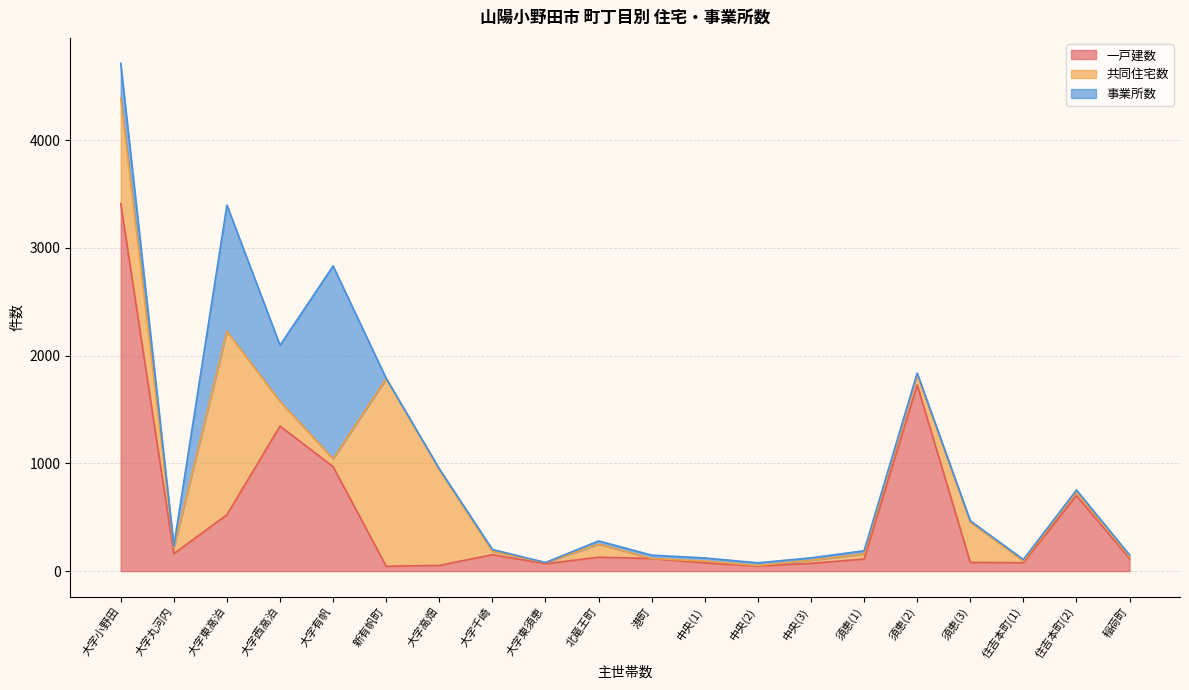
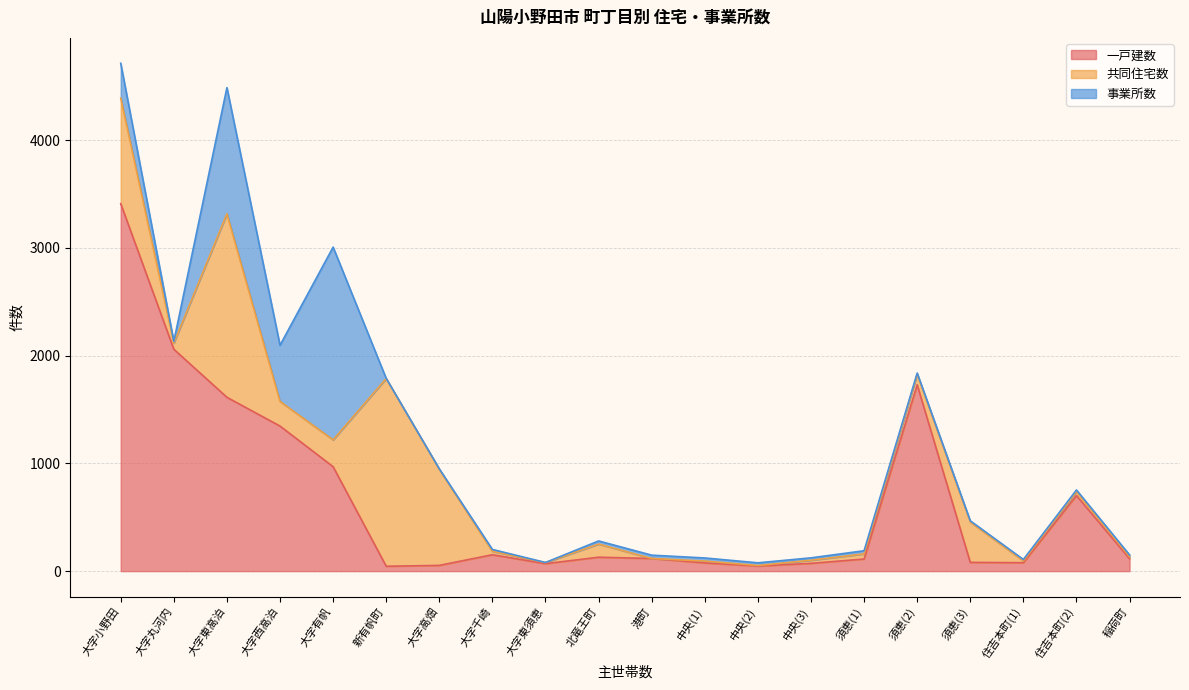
一戸建数, 大字丸河内: 160 -> 2060
一戸建数, 大字東高泊: 520 -> 1610
共同住宅数, 大字有帆: 70 -> 250
